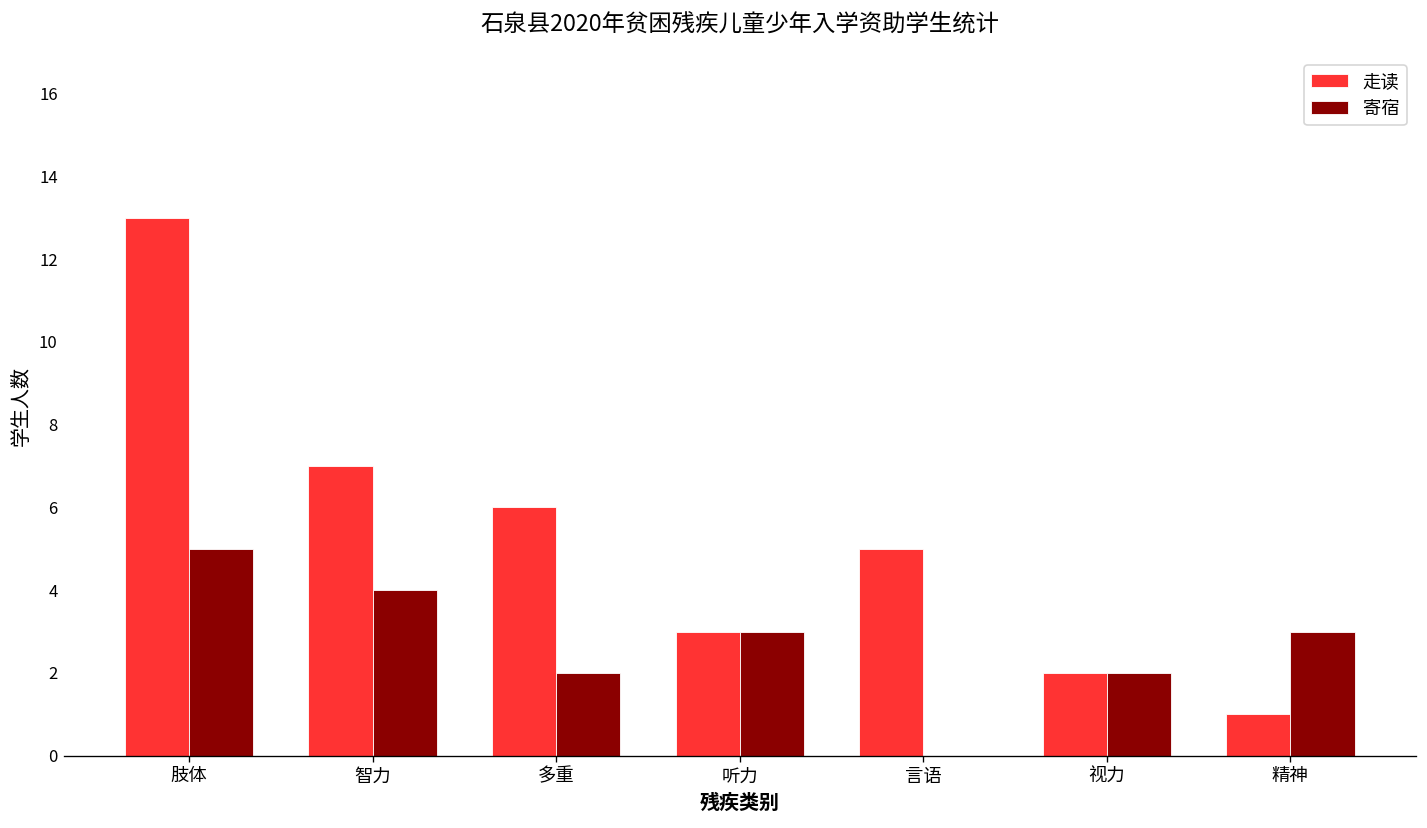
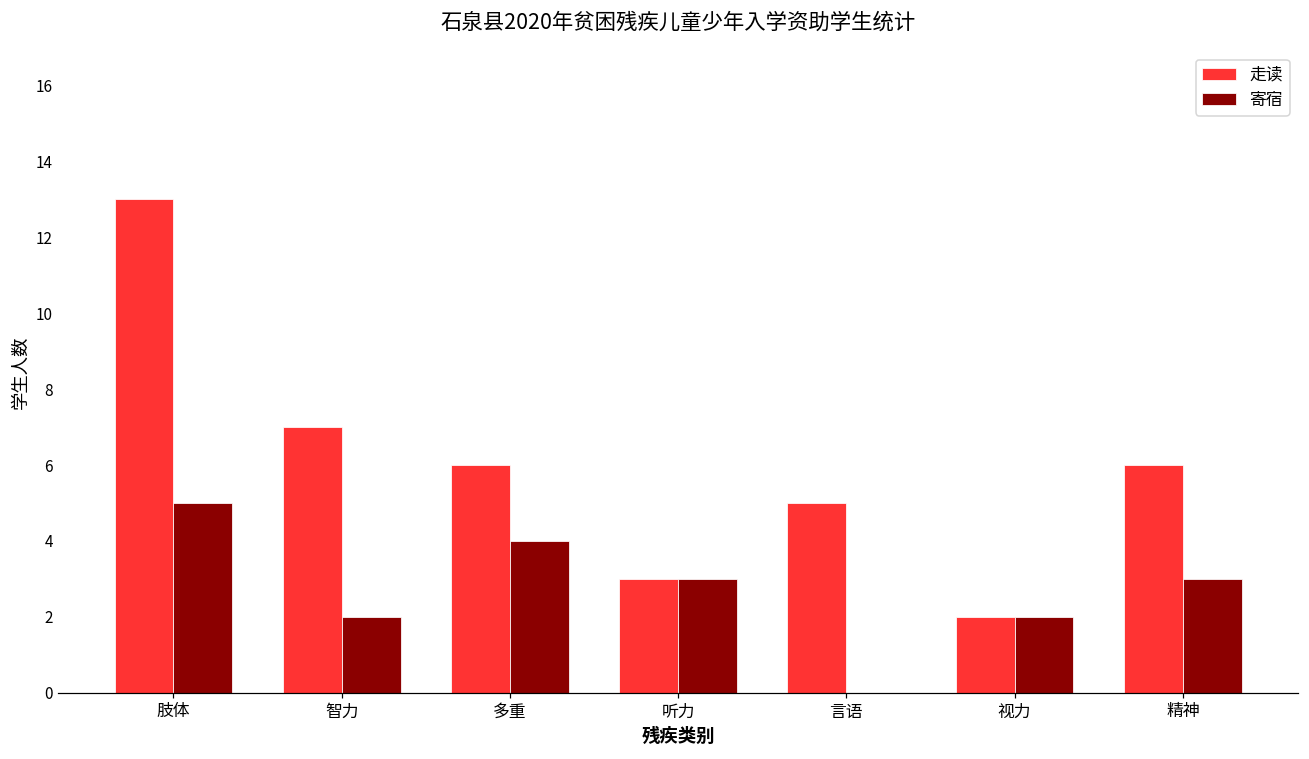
寄宿, 智力: 4 -> 2
寄宿, 多重: 2 -> 4
走读, 精神: 1 -> 6
